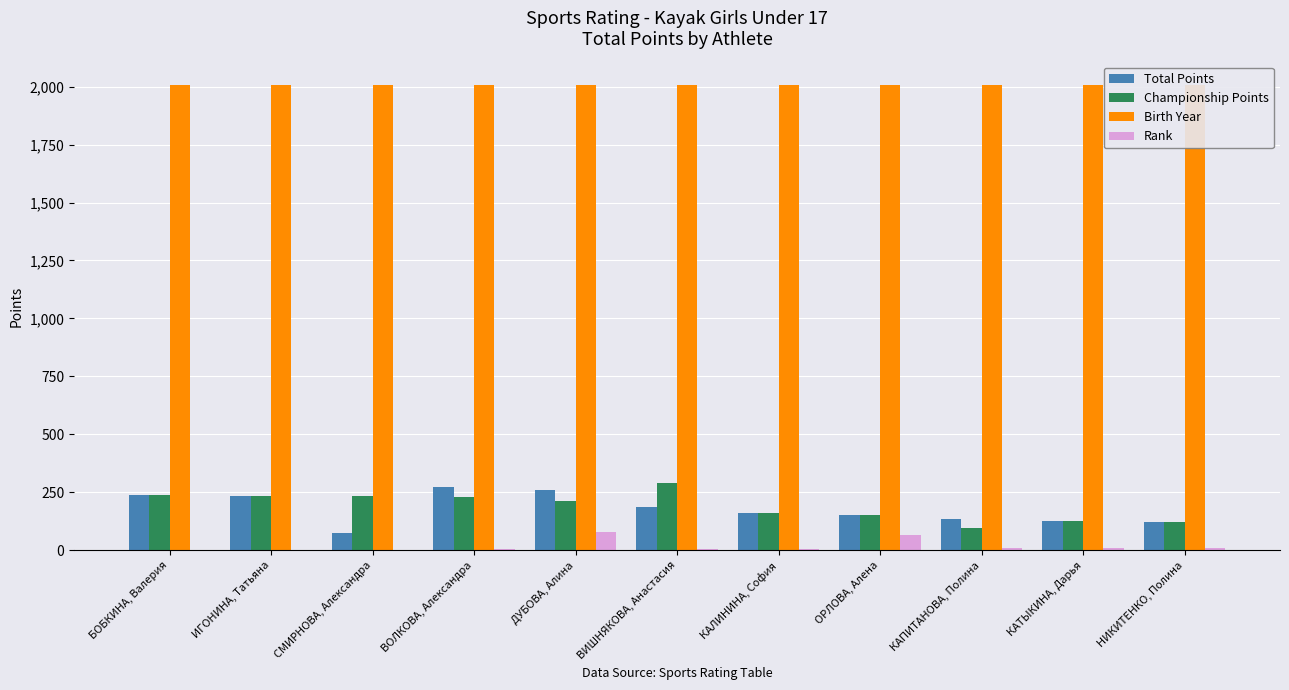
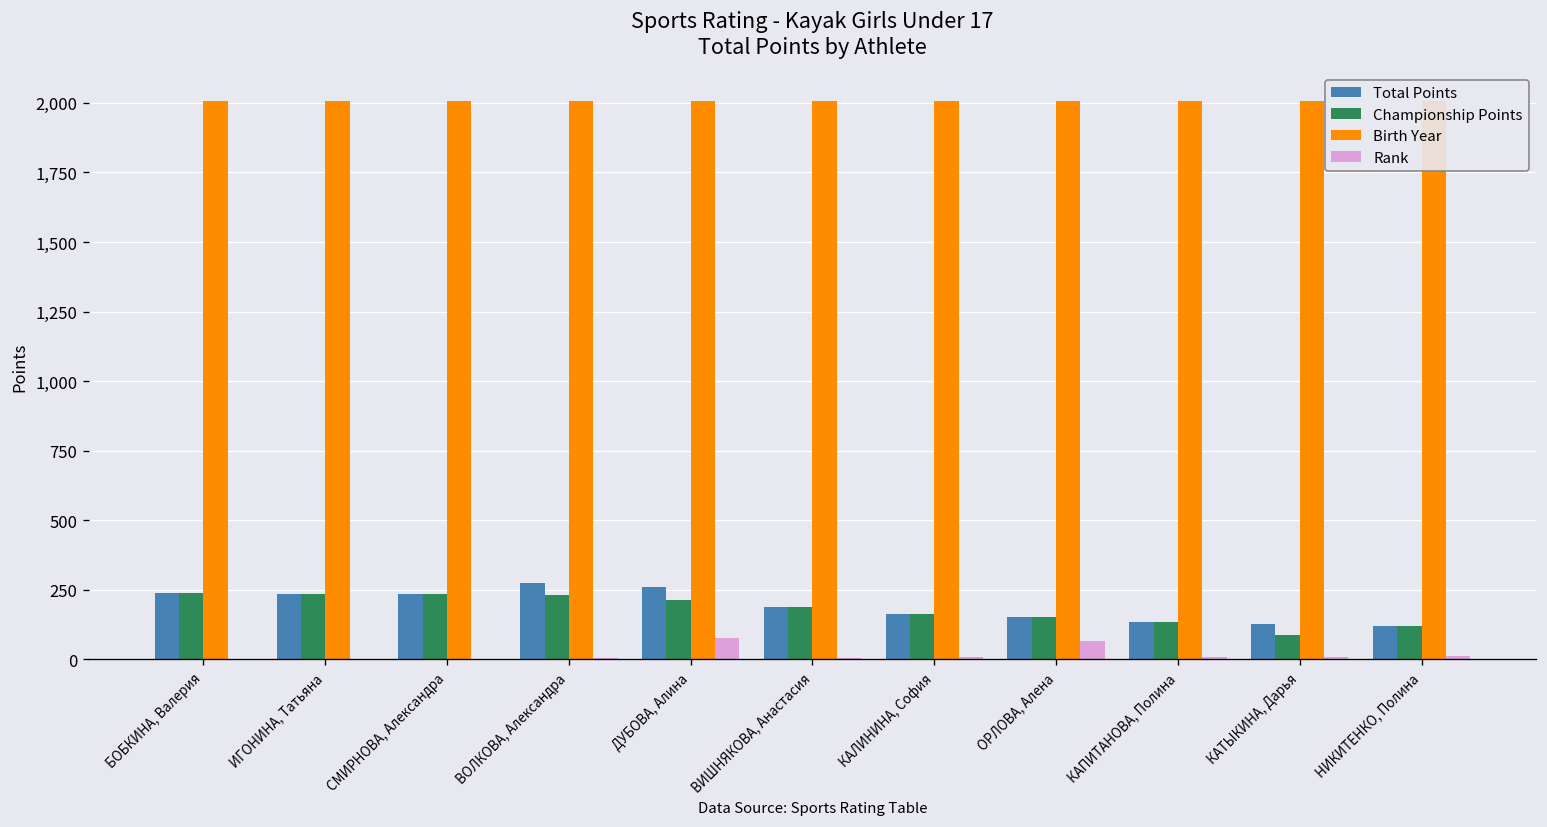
Total Points, СМИРНОВА, Александра: 70 -> 240
Championship Points, ВИШНЯКОВА, Анастасия: 290 -> 190
Championship Points, КАПИТАНОВА, Полина: 90 -> 130
Championship Points, КАТЫКИНА, Дарья: 130 -> 90
